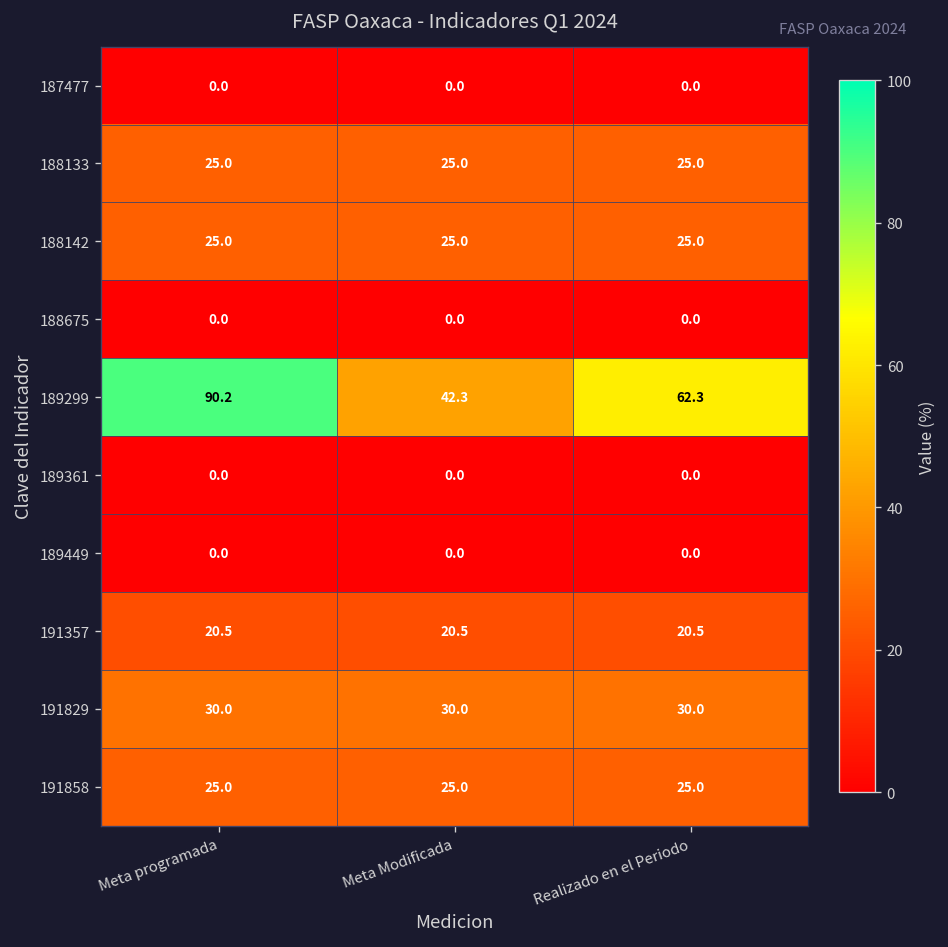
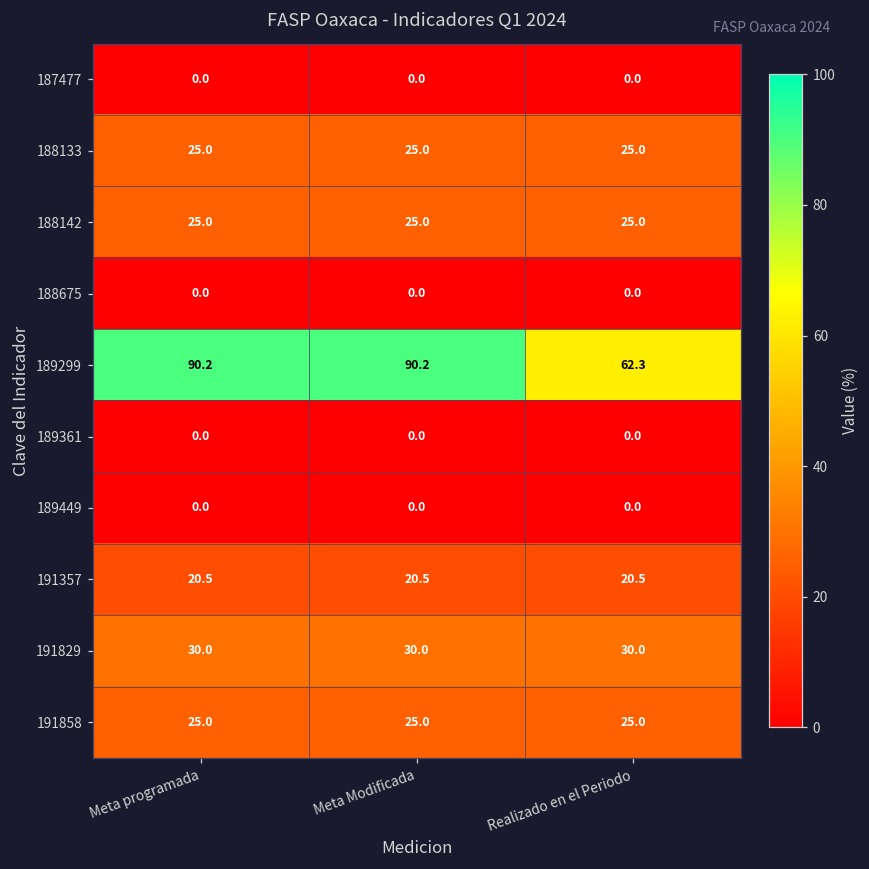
189299, Meta Modificada: 42.3 -> 90.2
